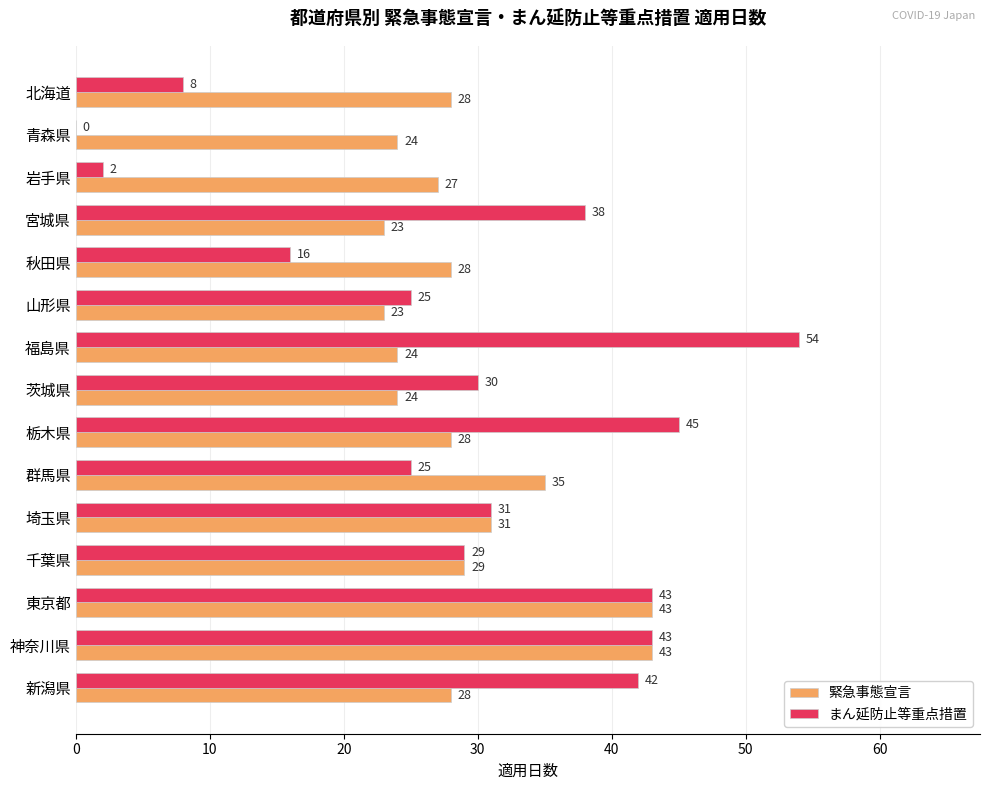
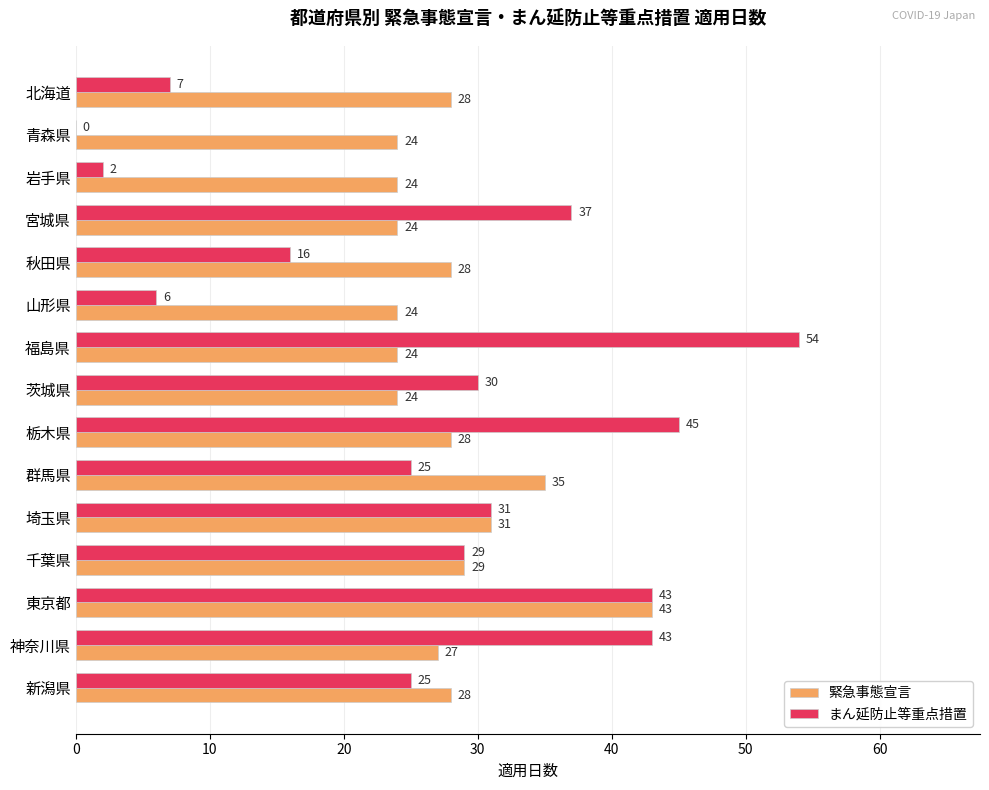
まん延防止等重点措置, 北海道: 8 -> 7
緊急事態宣言, 岩手県: 27 -> 24
まん延防止等重点措置, 宮城県: 38 -> 37
緊急事態宣言, 宮城県: 23 -> 24
まん延防止等重点措置, 山形県: 25 -> 6
緊急事態宣言, 山形県: 23 -> 24
緊急事態宣言, 神奈川県: 43 -> 27
まん延防止等重点措置, 新潟県: 42 -> 25
